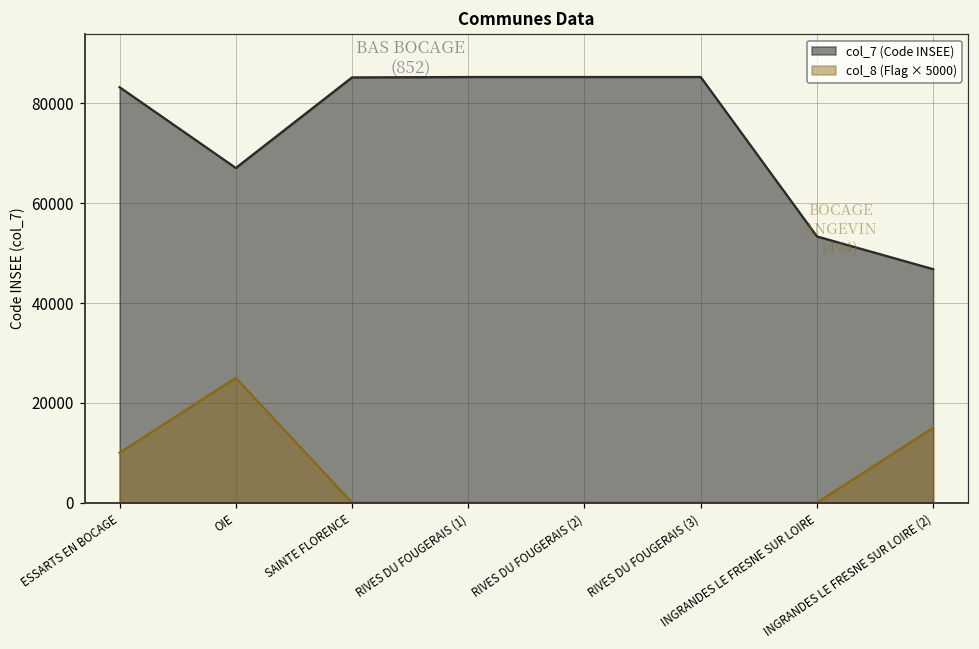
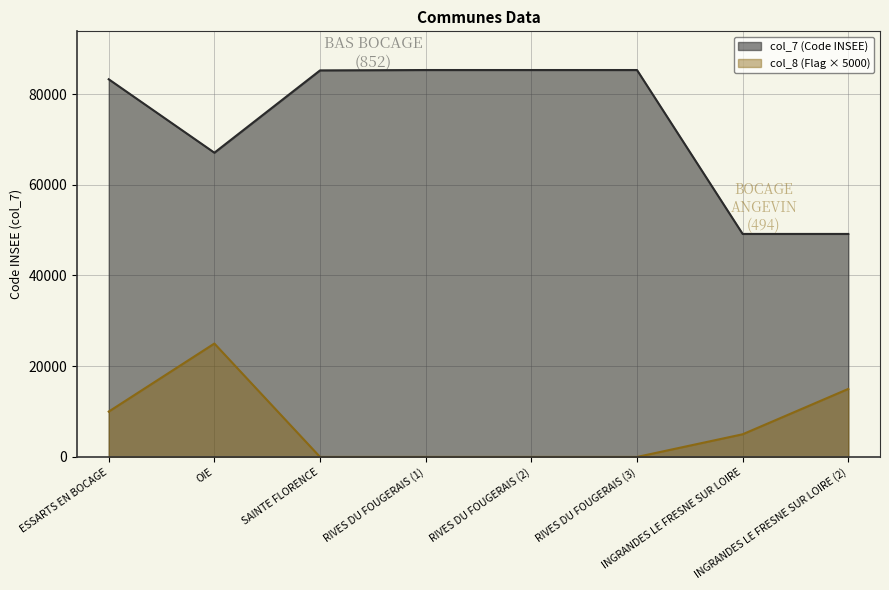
col_7 (Code INSEE), INGRANDES LE FRESNE SUR LOIRE: 53000 -> 49000
col_8 (Flag × 5000), INGRANDES LE FRESNE SUR LOIRE: 0 -> 5000
col_7 (Code INSEE), INGRANDES LE FRESNE SUR LOIRE (2): 47000 -> 49000
